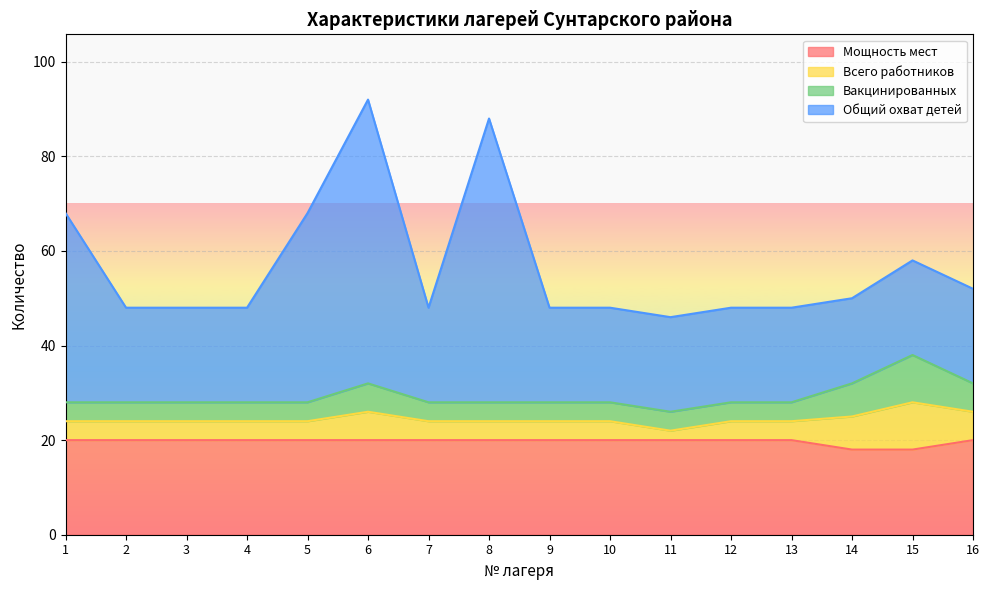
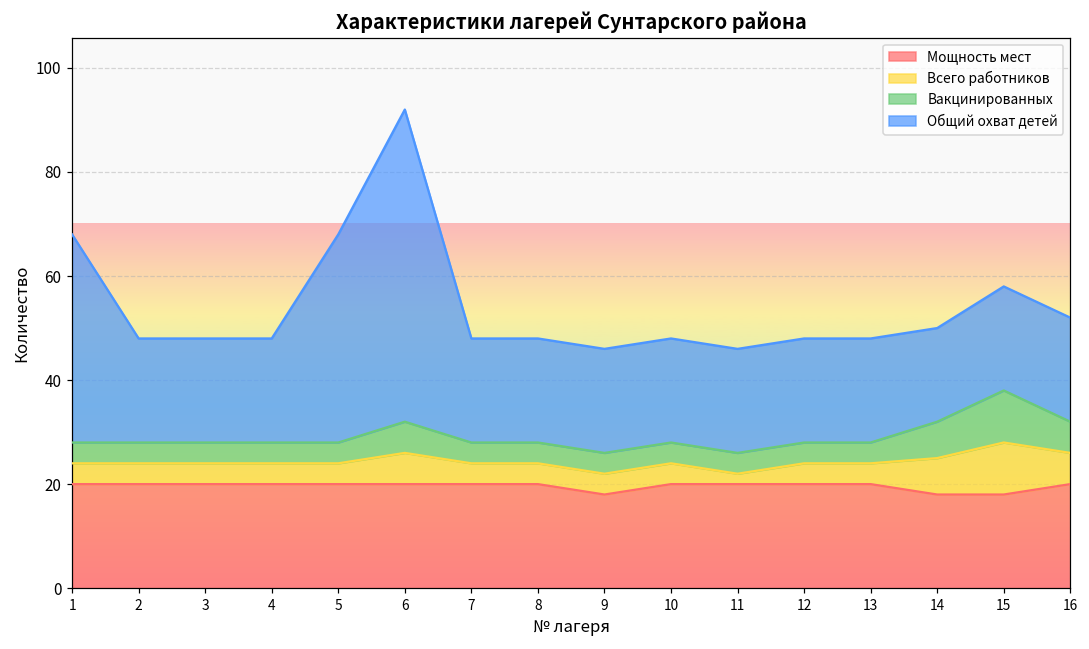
Общий охват детей, 8: 60 -> 20
Мощность мест, 9: 20 -> 18
